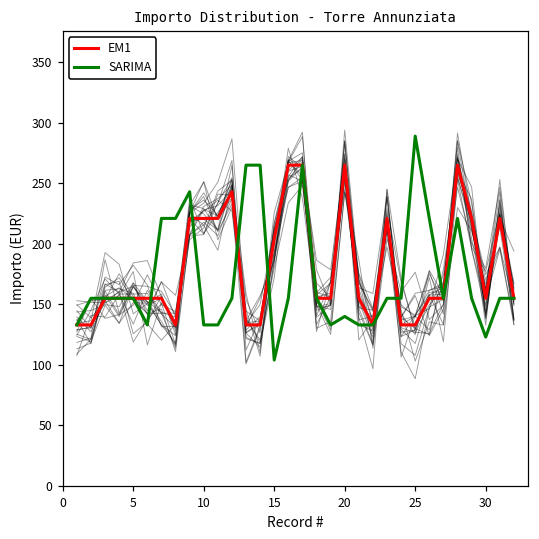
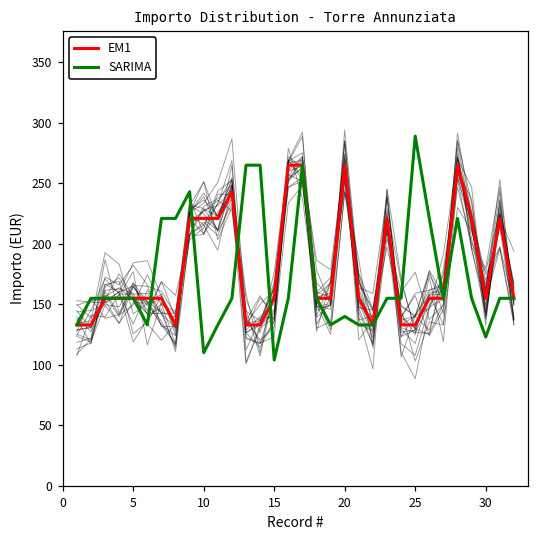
SARIMA, 10: 133 -> 110
EM1, 15: 204 -> 155
